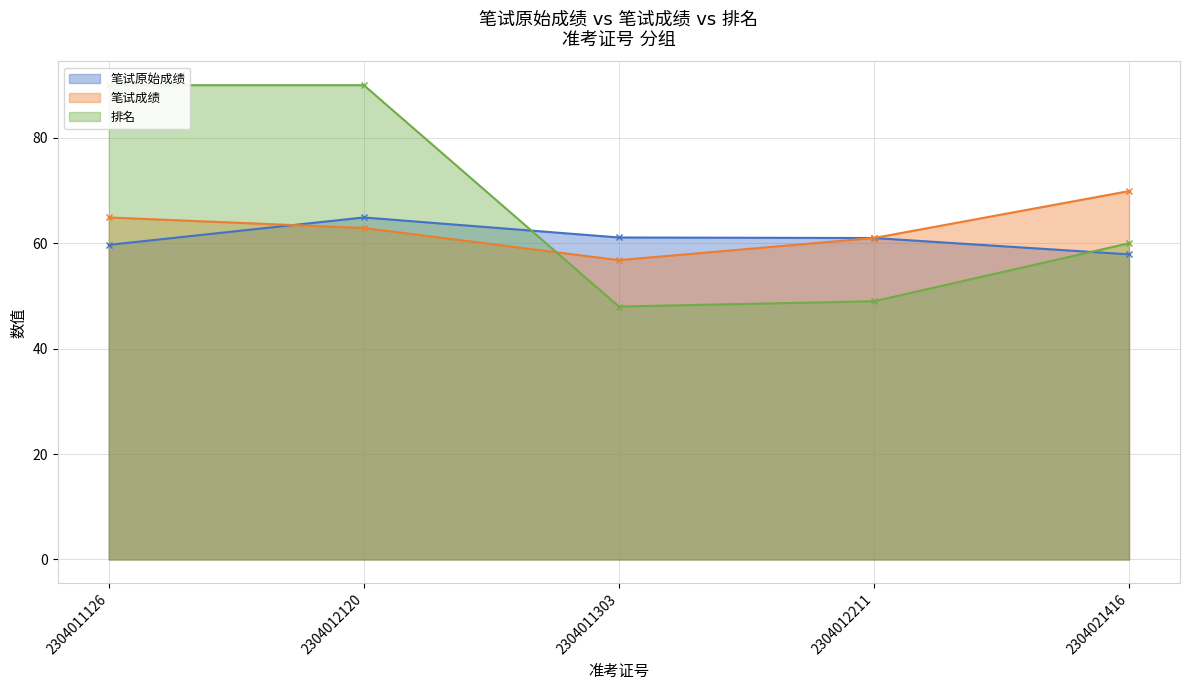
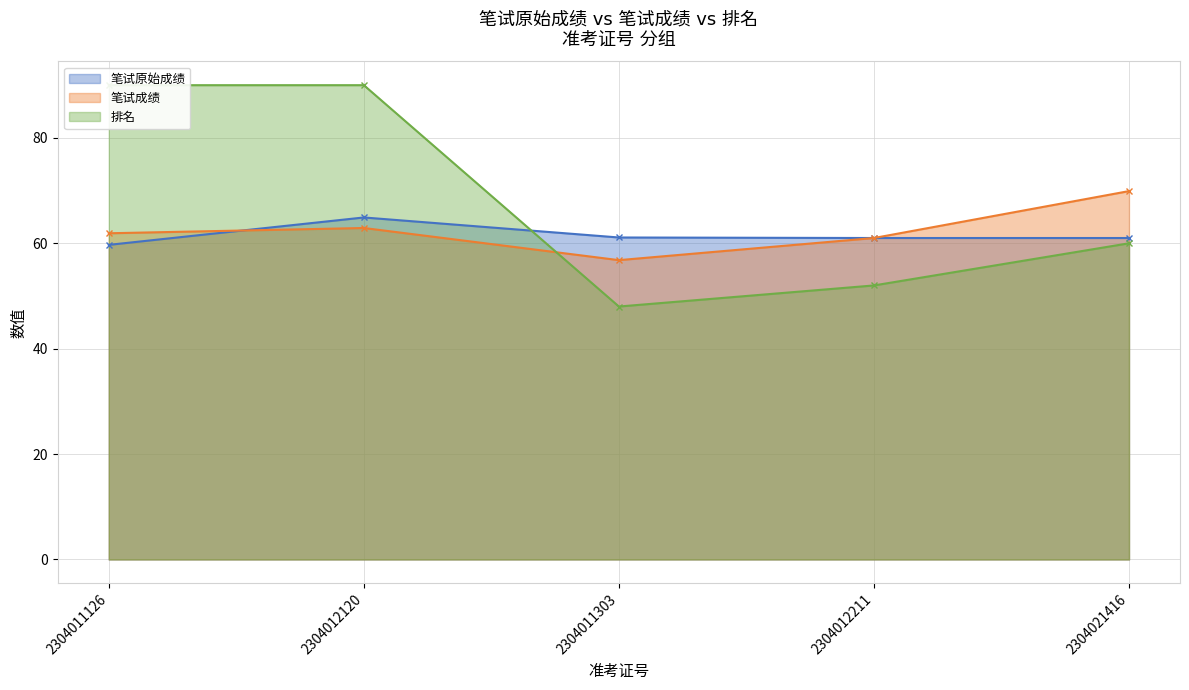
笔试成绩, 2304011126: 65 -> 62
排名, 2304012211: 49 -> 52
笔试原始成绩, 2304021416: 58 -> 61
